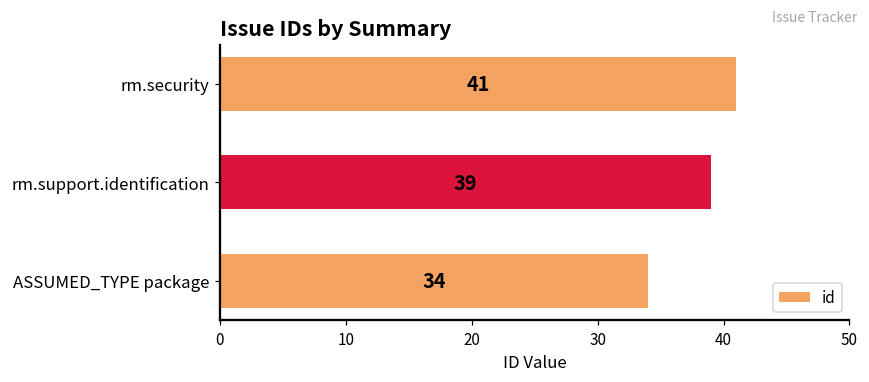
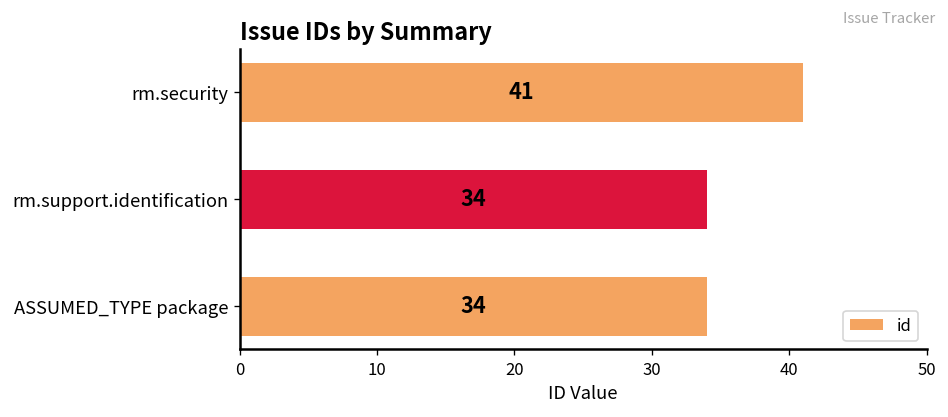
rm.support.identification: 39 -> 34
